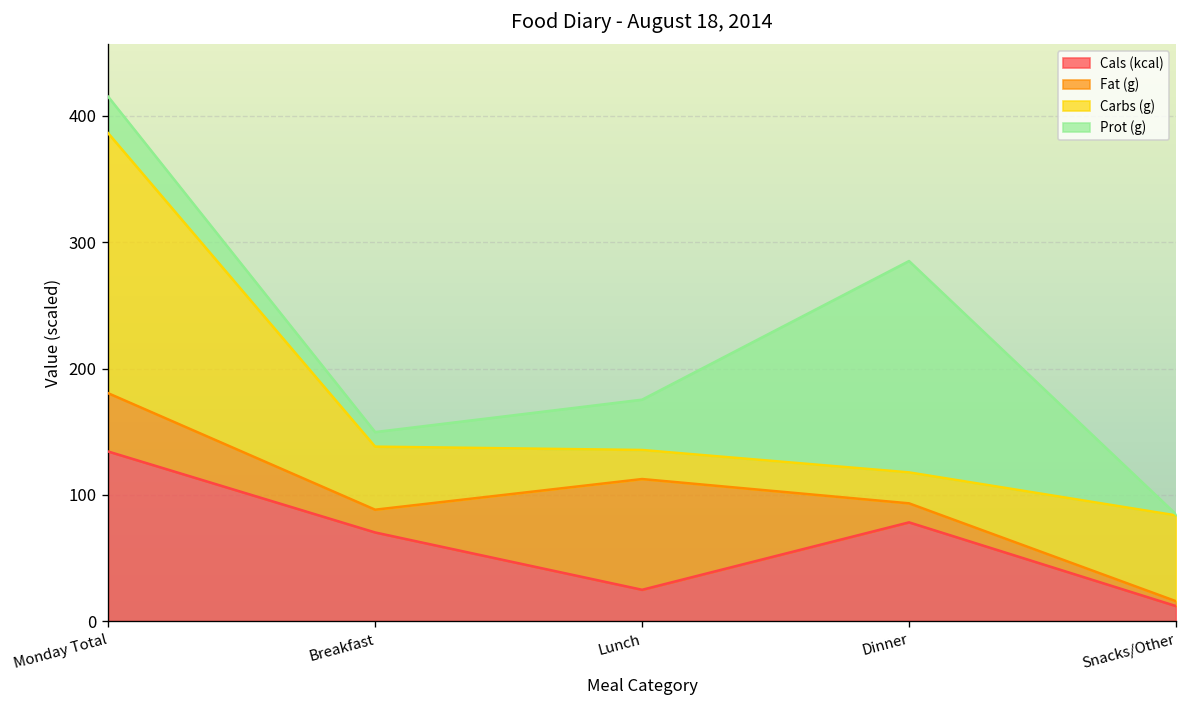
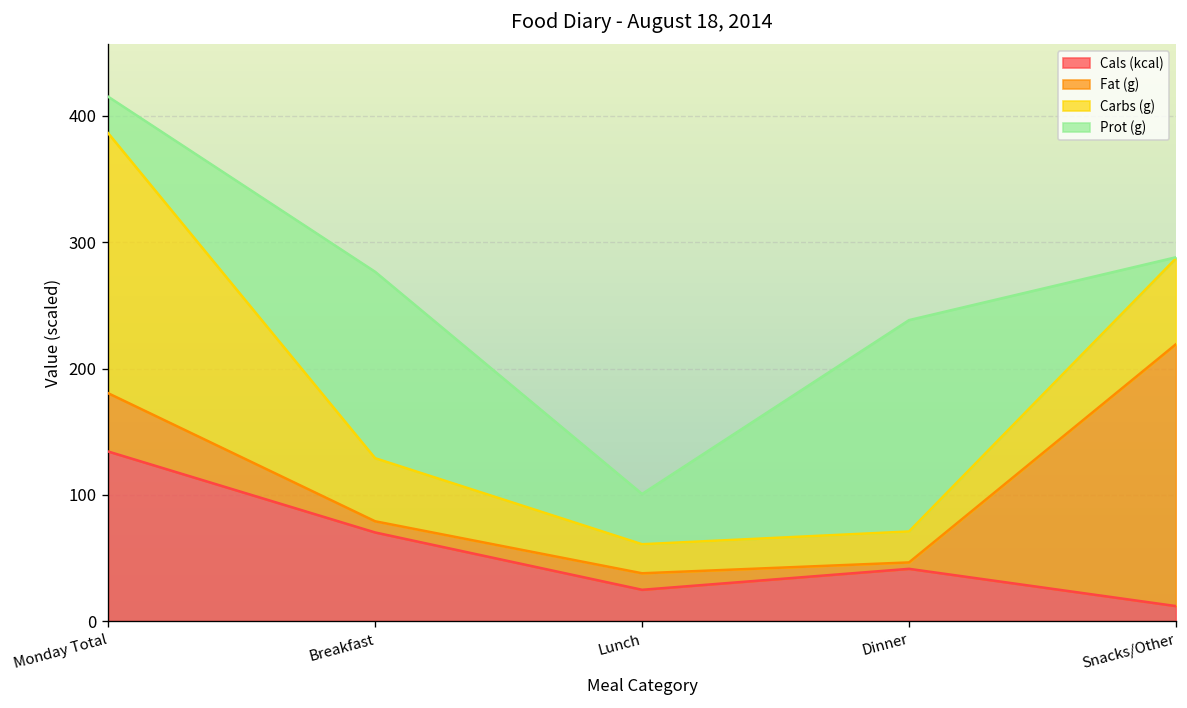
Fat (g), Breakfast: 18 -> 9
Prot (g), Breakfast: 12 -> 148
Fat (g), Lunch: 88 -> 13
Cals (kcal), Dinner: 78 -> 41
Fat (g), Dinner: 15 -> 5
Fat (g), Snacks/Other: 4 -> 207
